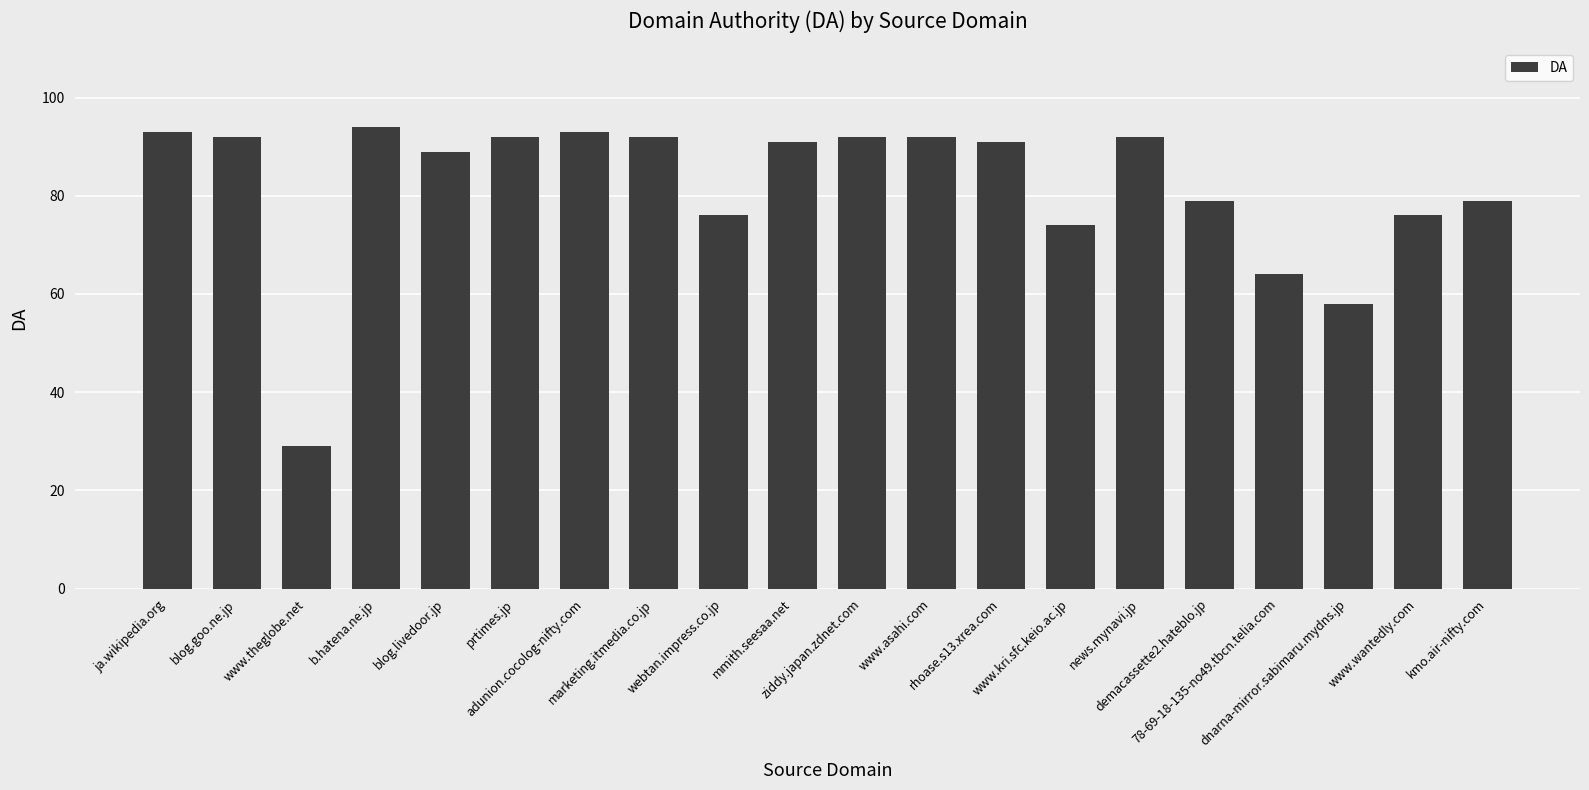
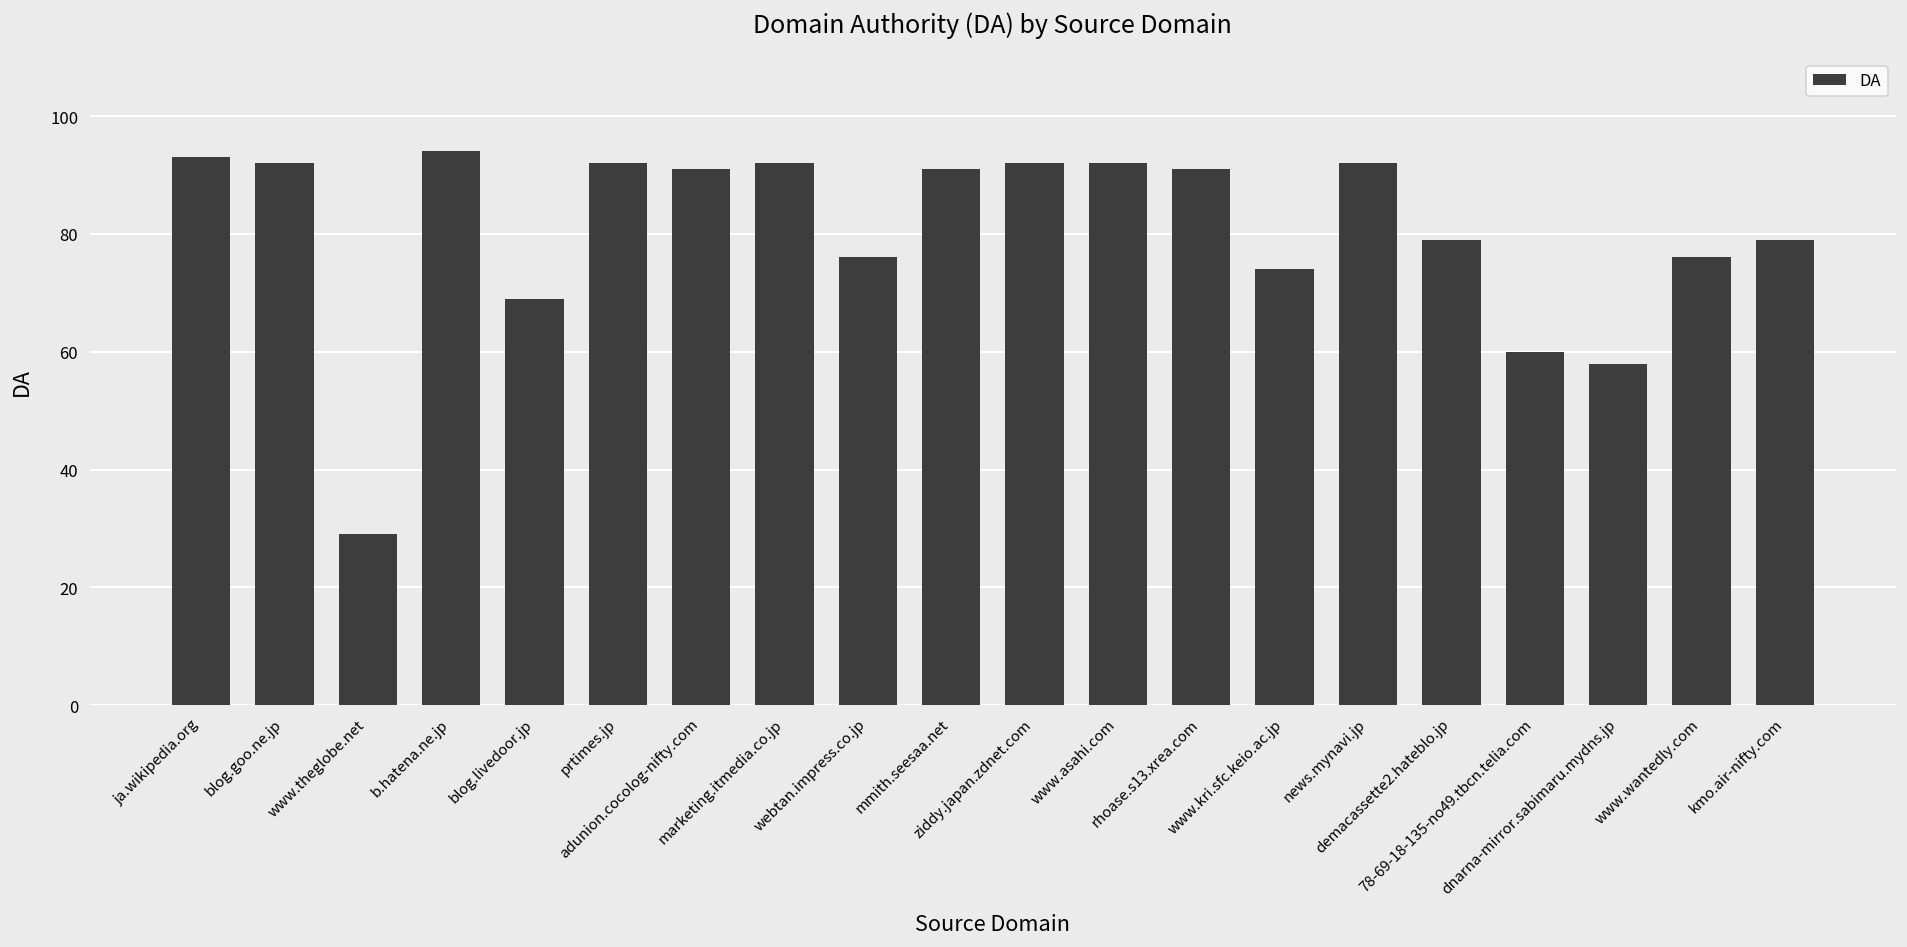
blog.livedoor.jp: 89 -> 69
adunion.cocolog-nifty.com: 93 -> 91
78-69-18-135-no49.tbcn.telia.com: 64 -> 60
